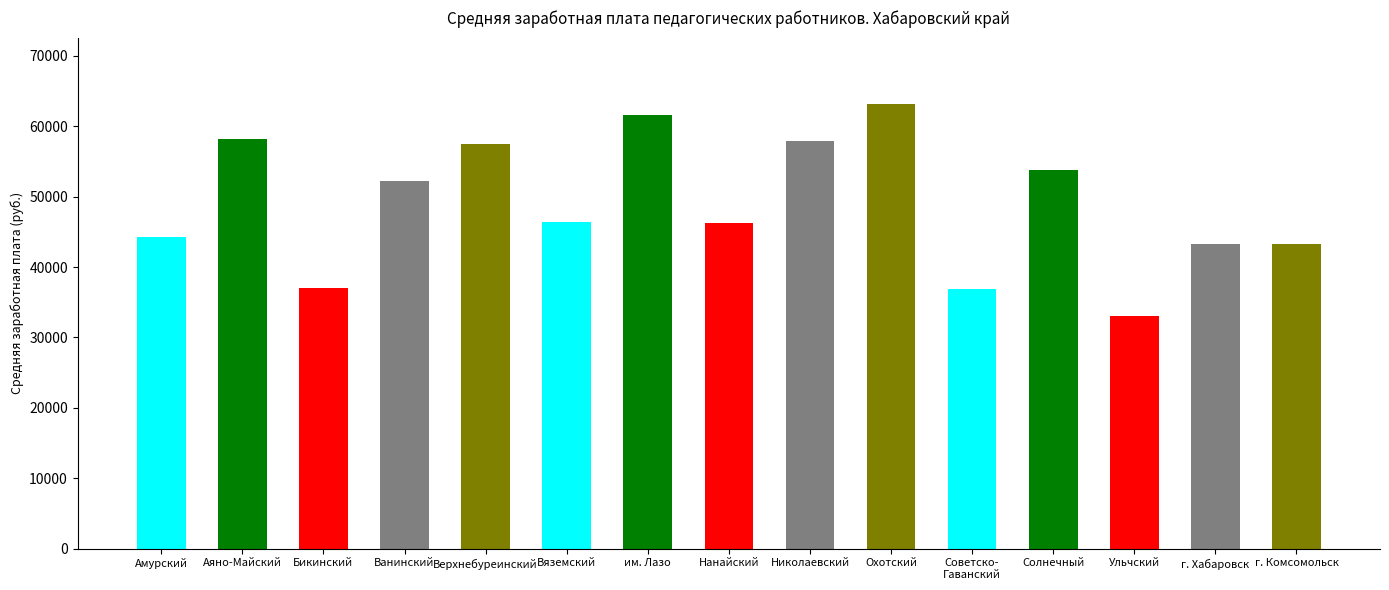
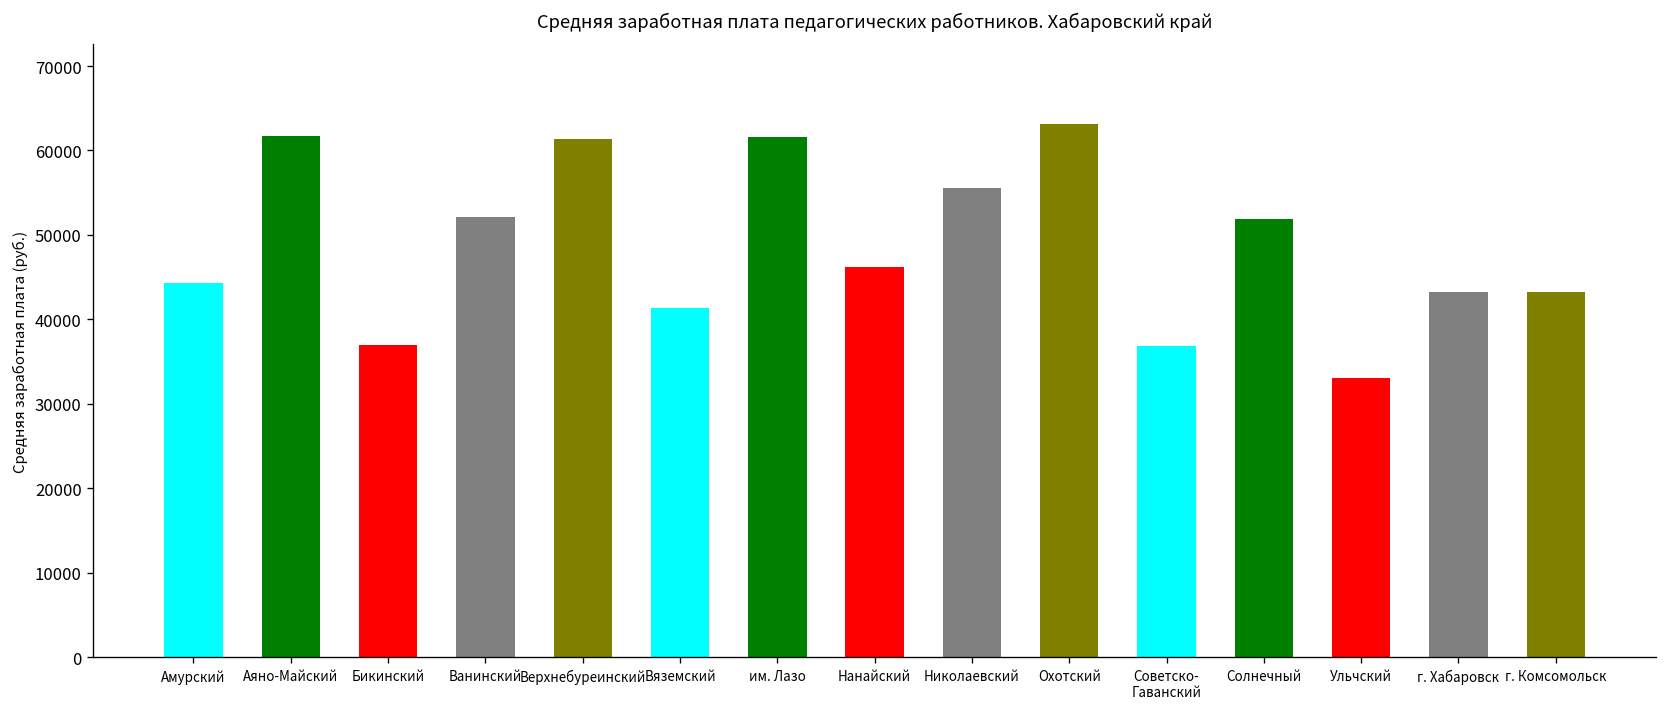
Аяно-Майский: 58000 -> 62000
Верхнебуреинский: 57000 -> 61000
Вяземский: 46000 -> 41000
Николаевский: 58000 -> 56000
Солнечный: 54000 -> 52000
